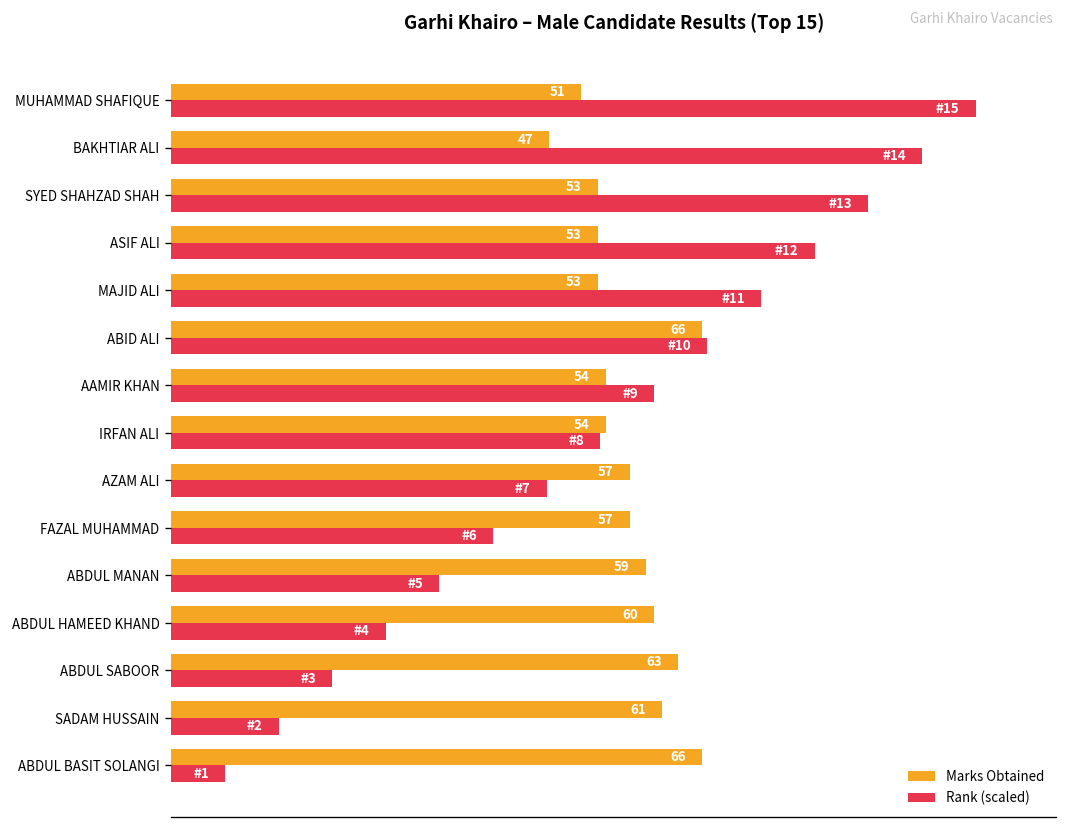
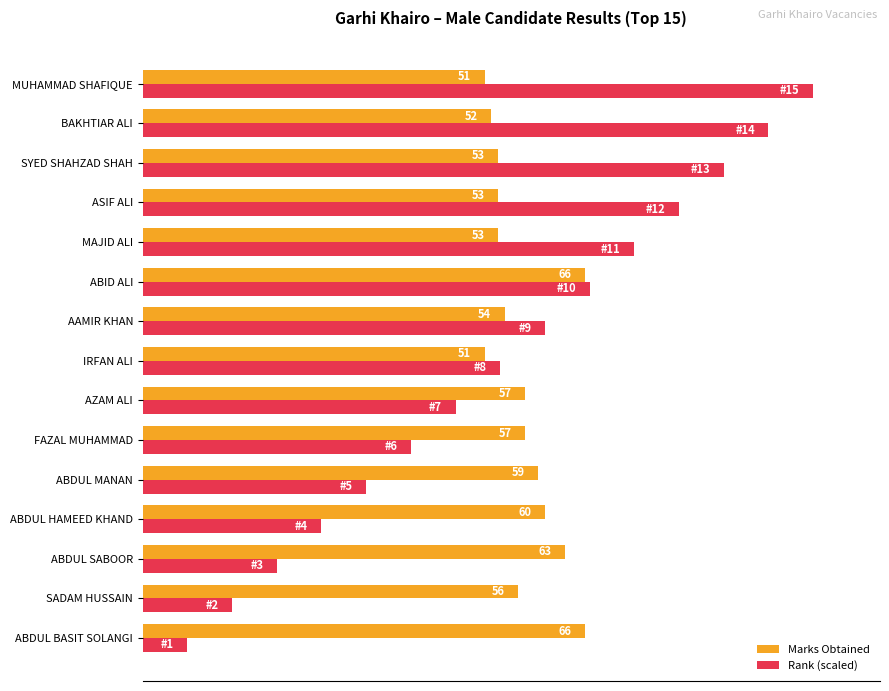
Marks Obtained, BAKHTIAR ALI: 47 -> 52
Marks Obtained, IRFAN ALI: 54 -> 51
Marks Obtained, SADAM HUSSAIN: 61 -> 56
